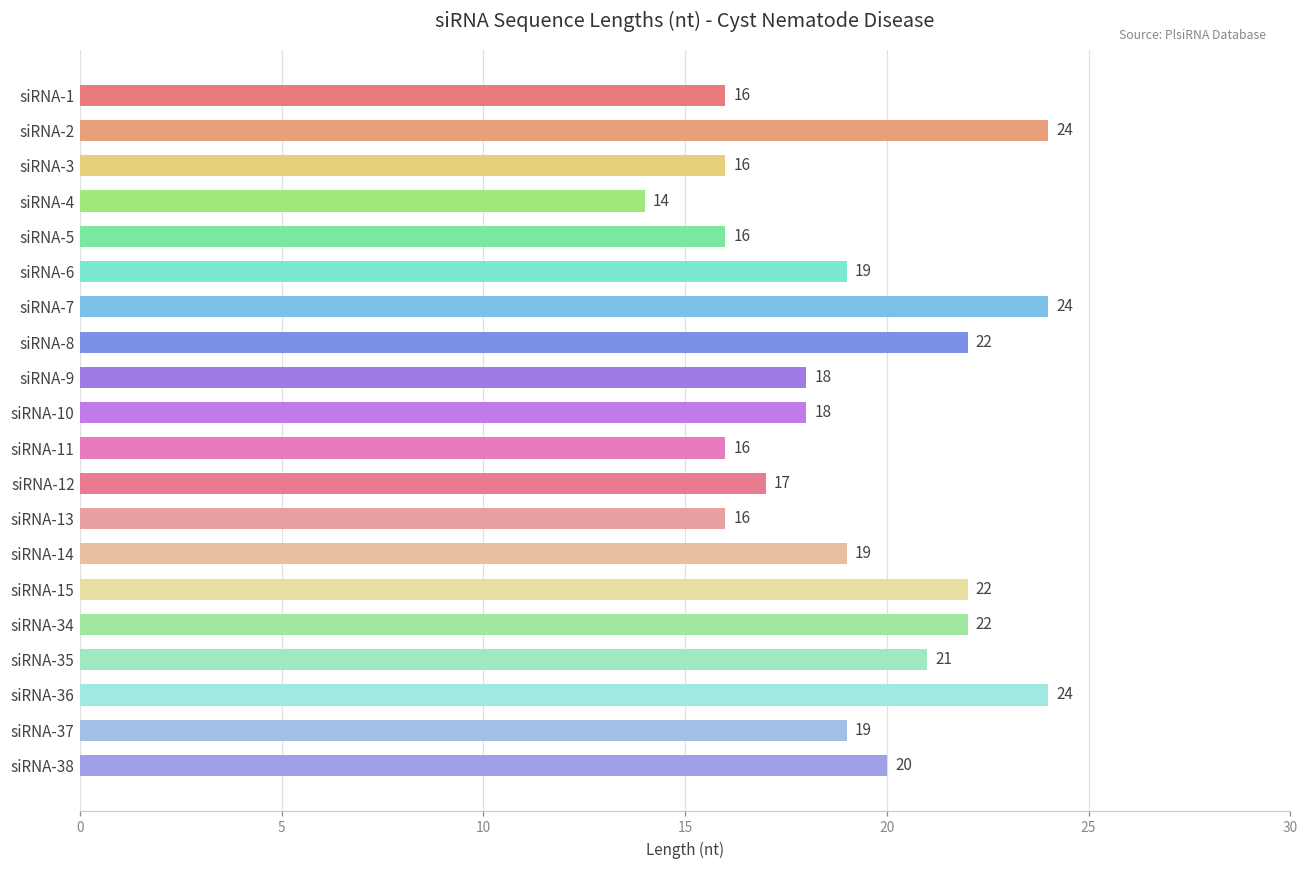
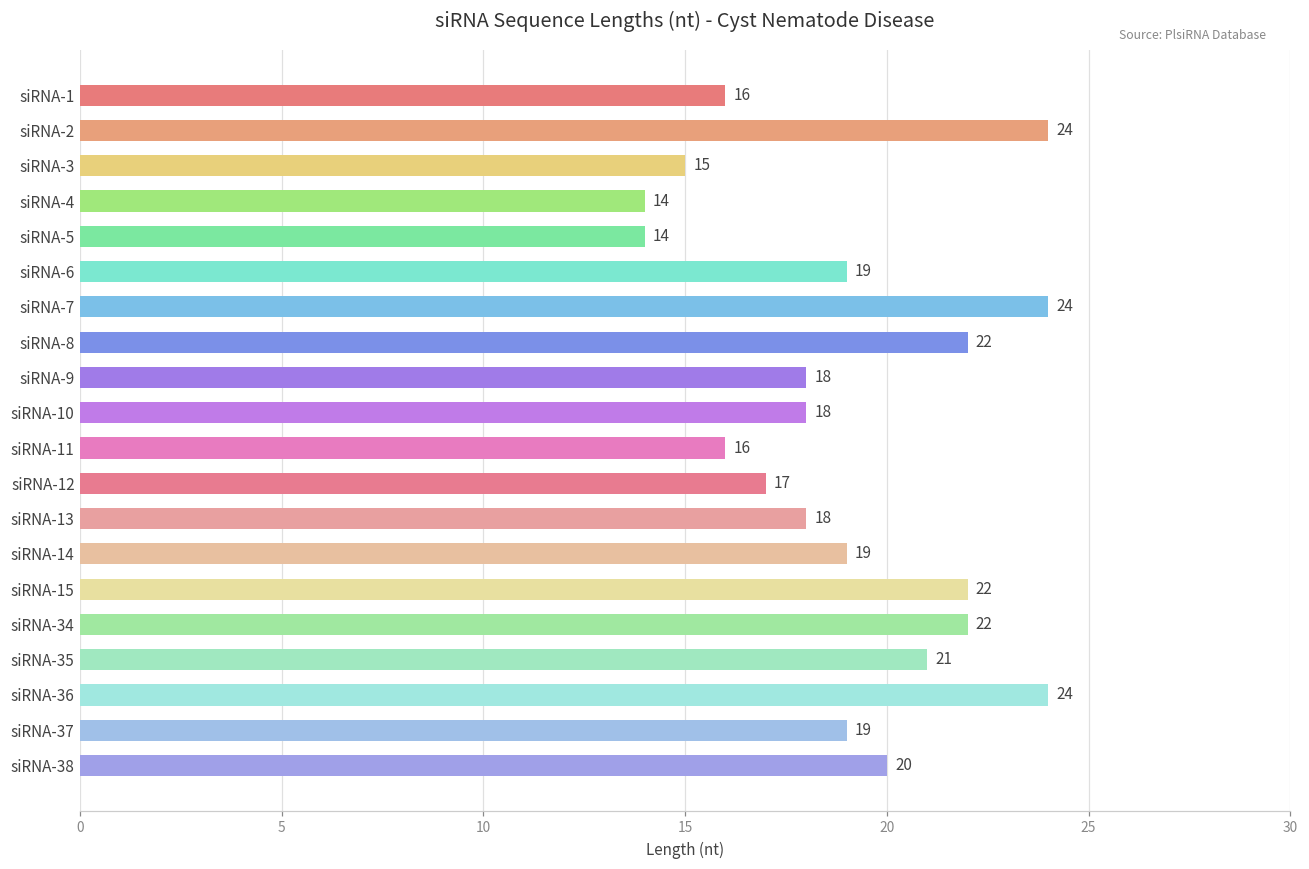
siRNA-3: 16 -> 15
siRNA-5: 16 -> 14
siRNA-13: 16 -> 18
